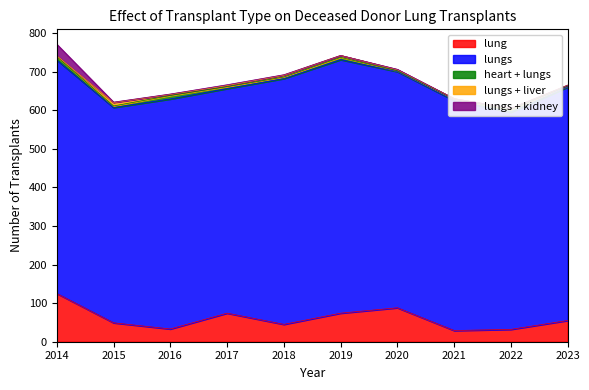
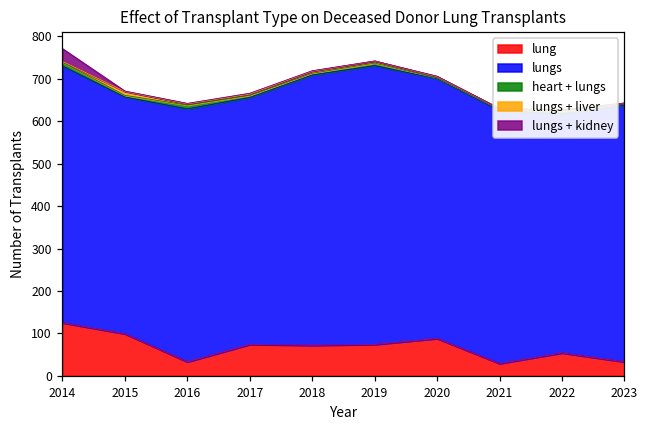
lung, 2015: 50 -> 100
lung, 2018: 50 -> 70
lung, 2022: 30 -> 50
lung, 2023: 60 -> 30
